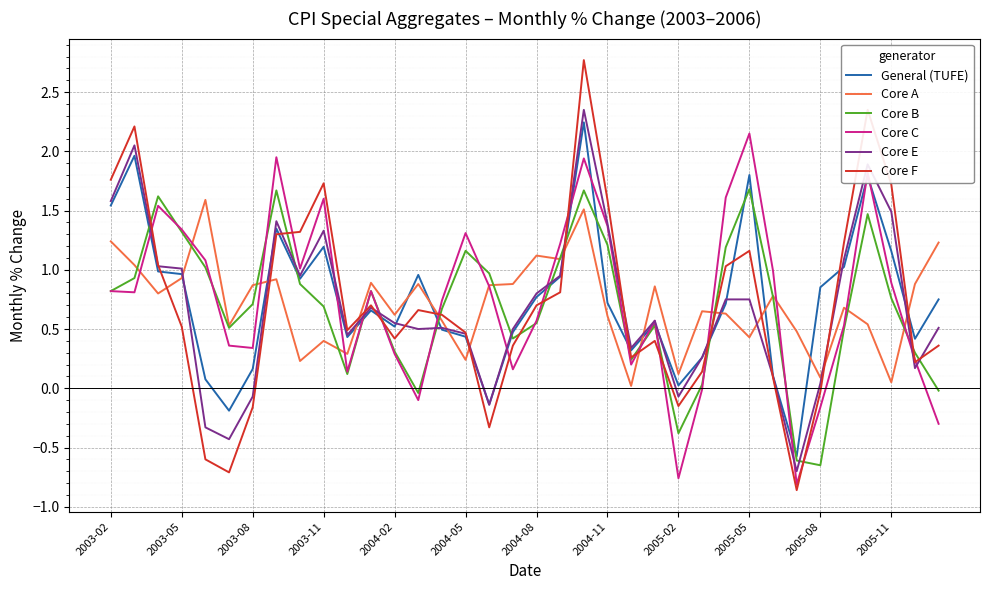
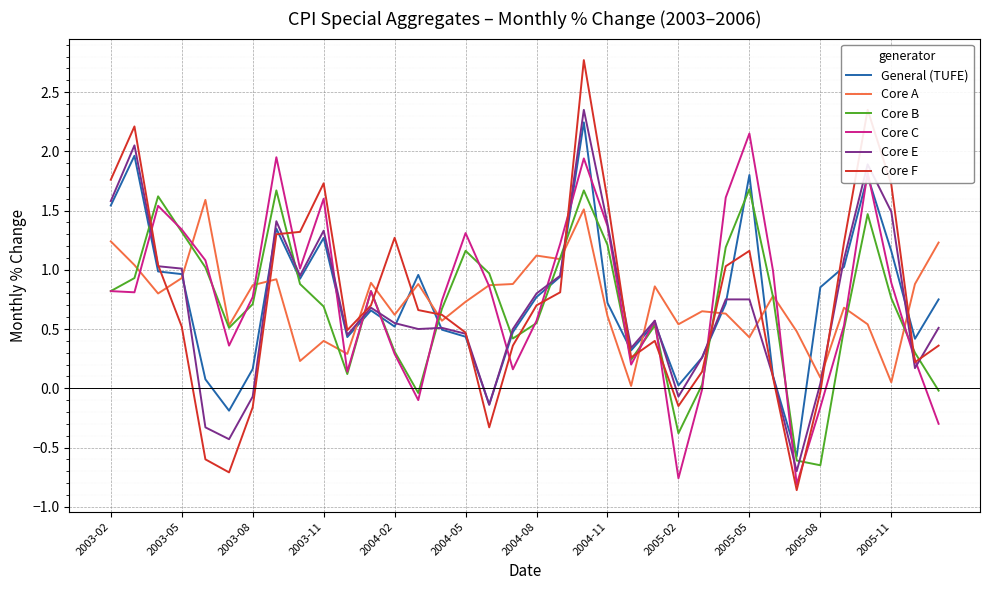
Core C, 2003-08: 0.34 -> 0.77
General (TUFE), 2003-11: 1.19 -> 1.27
Core F, 2004-02: 0.42 -> 1.27
Core A, 2004-05: 0.24 -> 0.73
Core A, 2005-02: 0.12 -> 0.54
